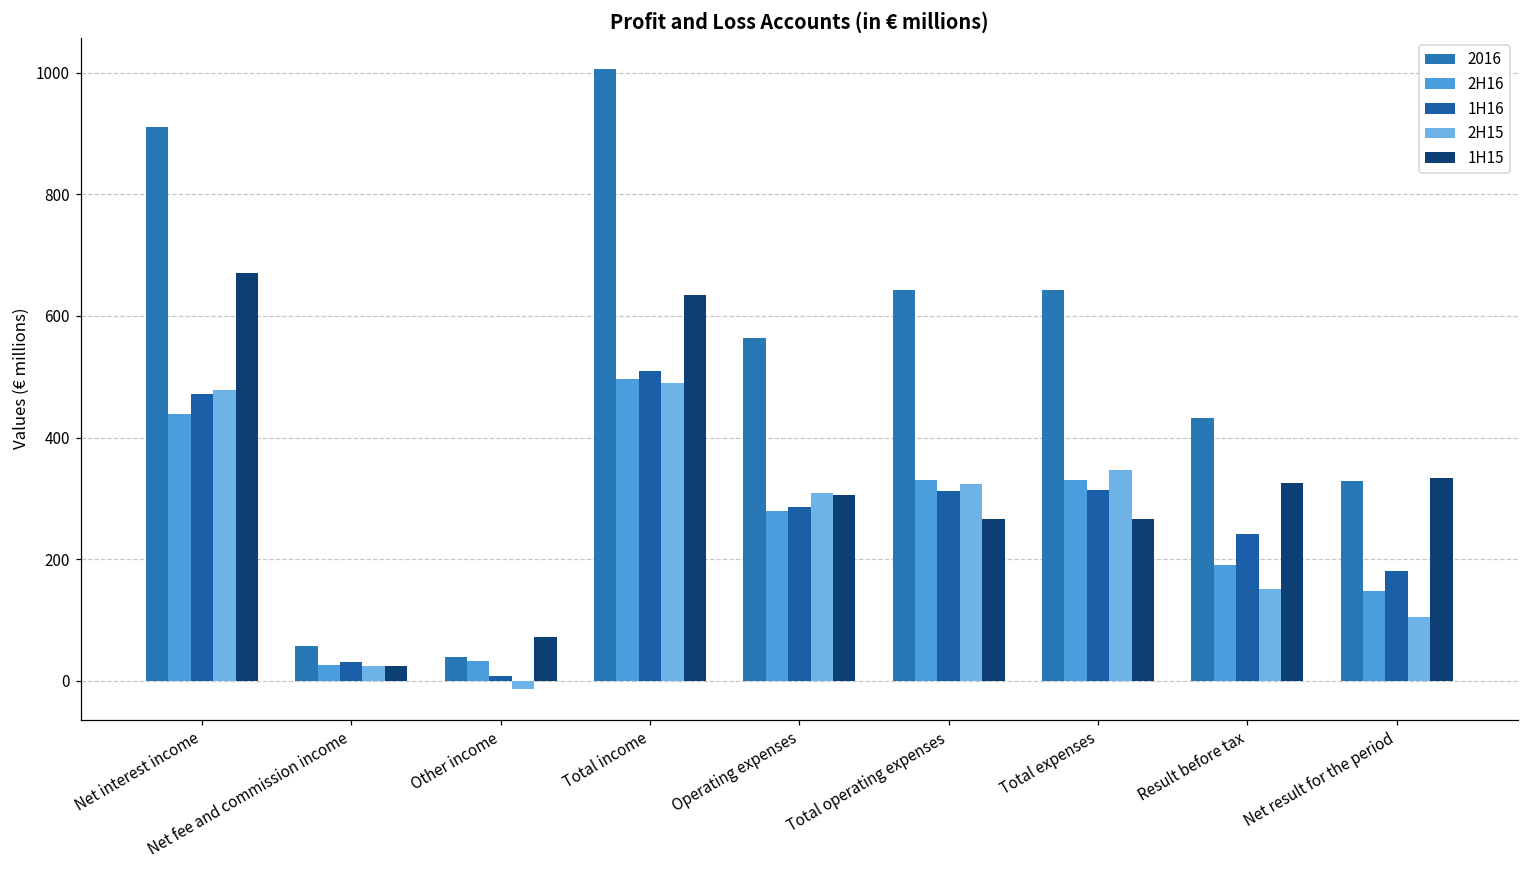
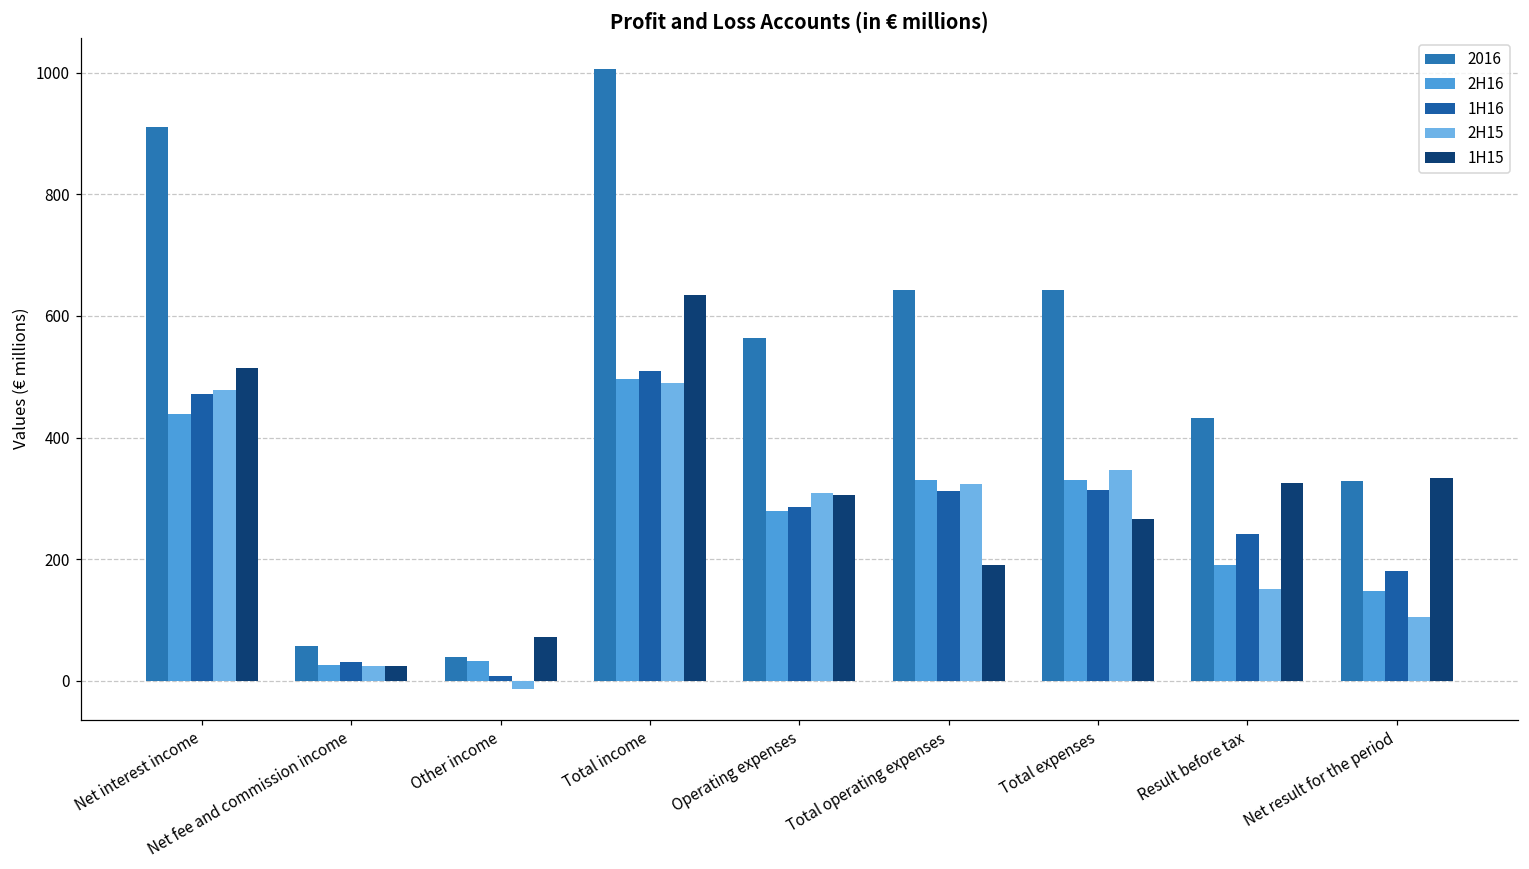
1H15, Net interest income: 670 -> 520
1H15, Total operating expenses: 270 -> 190
